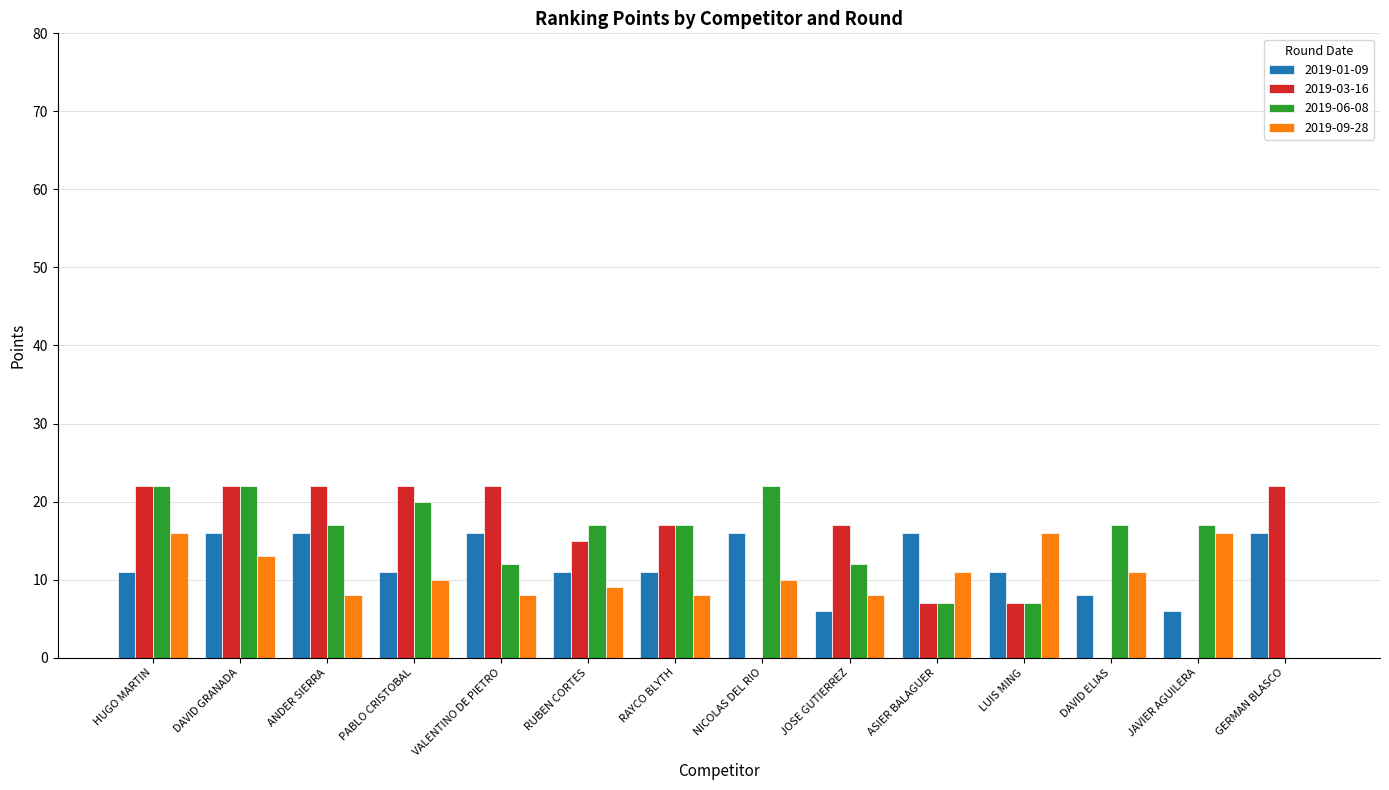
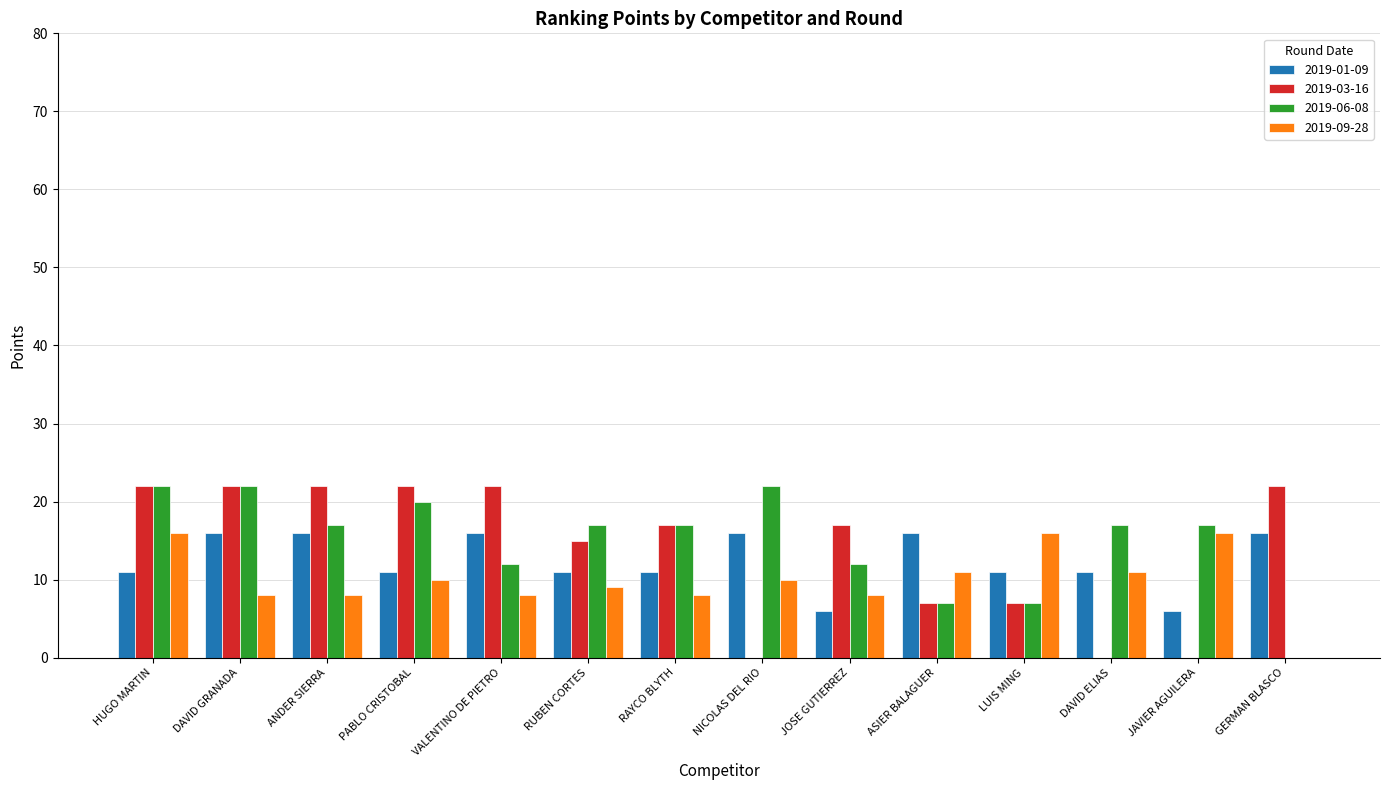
2019-09-28, DAVID GRANADA: 13 -> 8
2019-01-09, DAVID ELIAS: 8 -> 11
